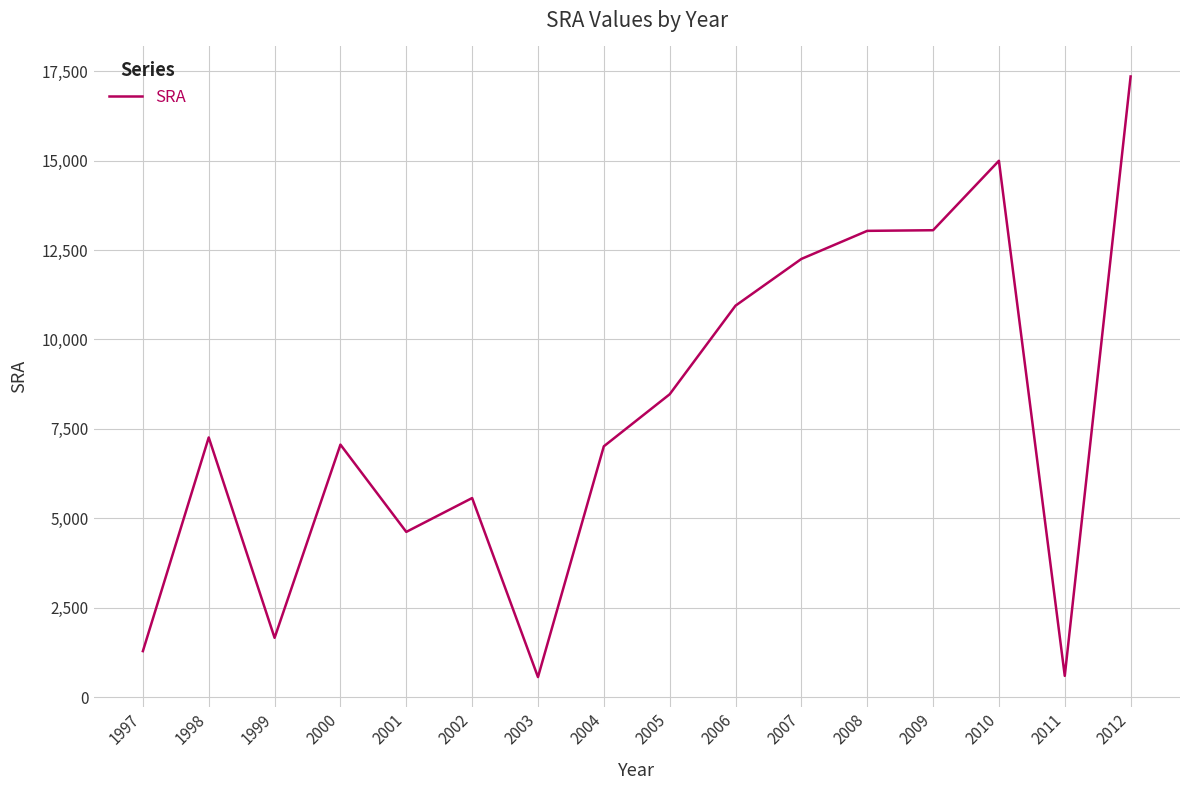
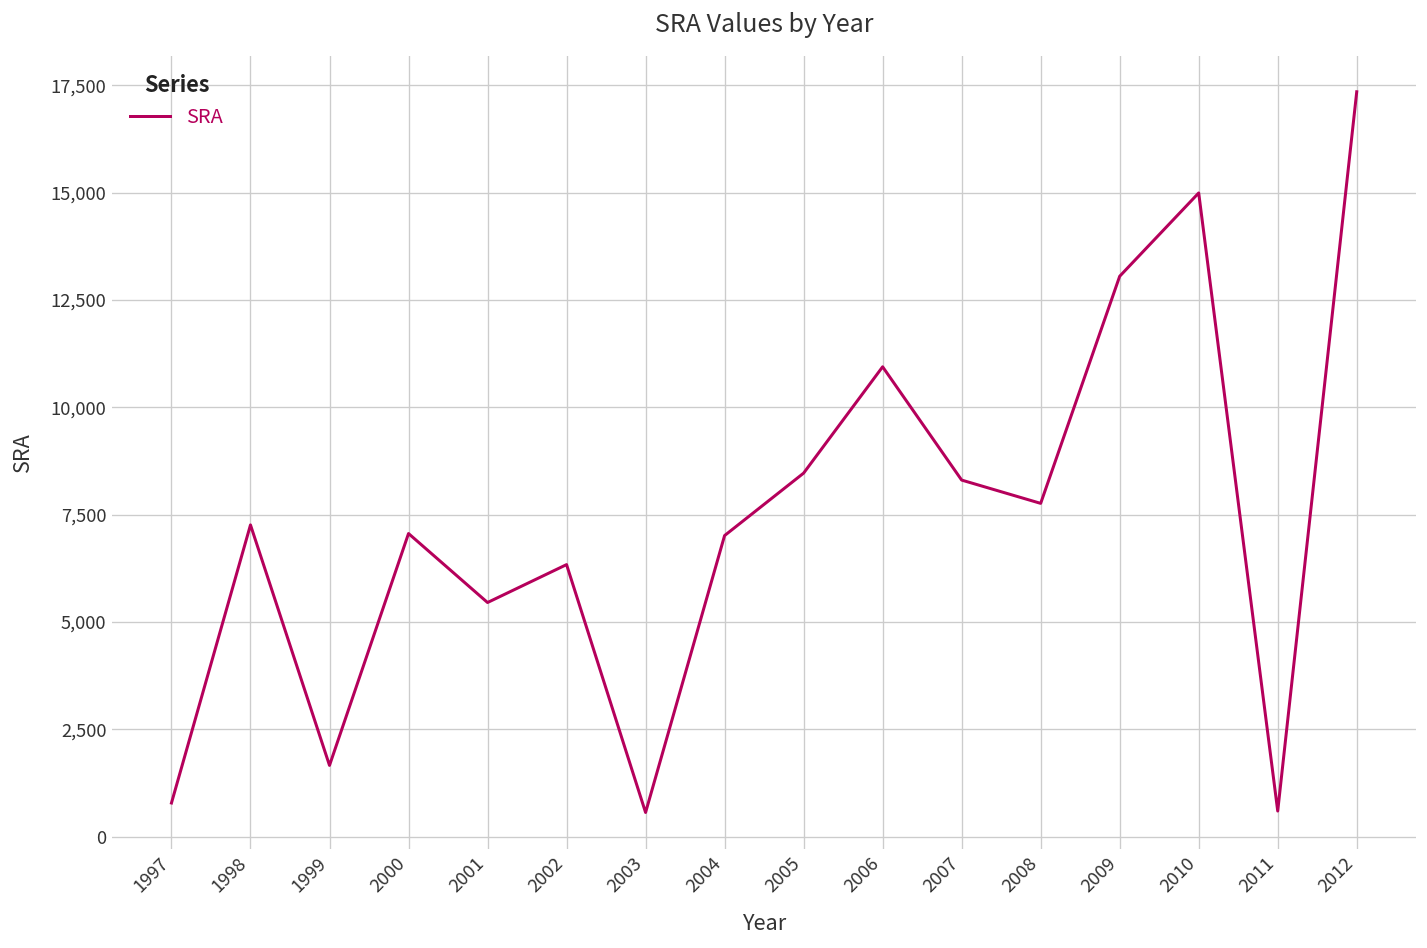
1997: 1,300 -> 800
2001: 4,600 -> 5,500
2002: 5,600 -> 6,300
2007: 12,300 -> 8,300
2008: 13,000 -> 7,800
